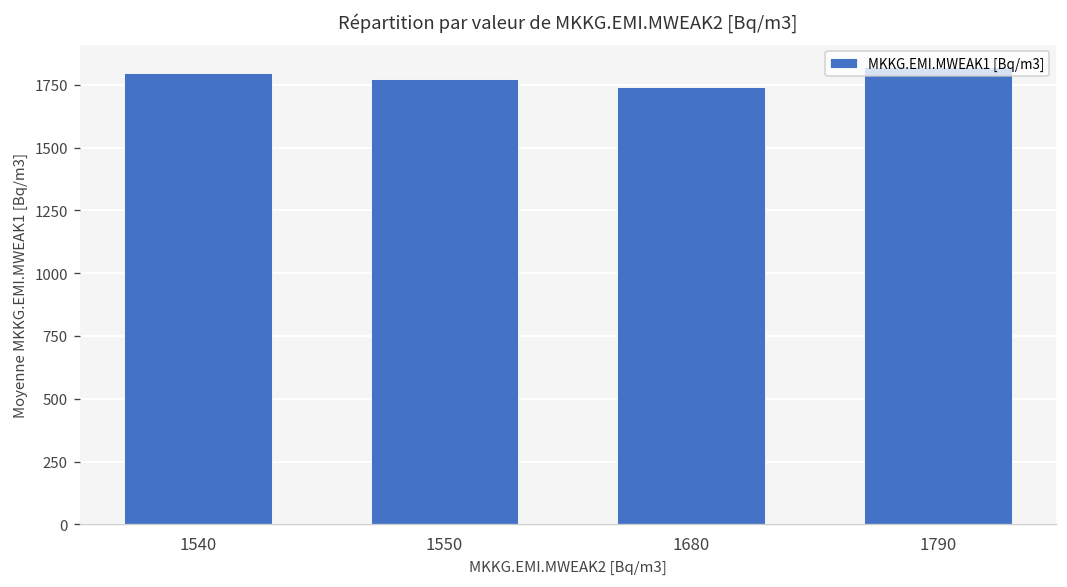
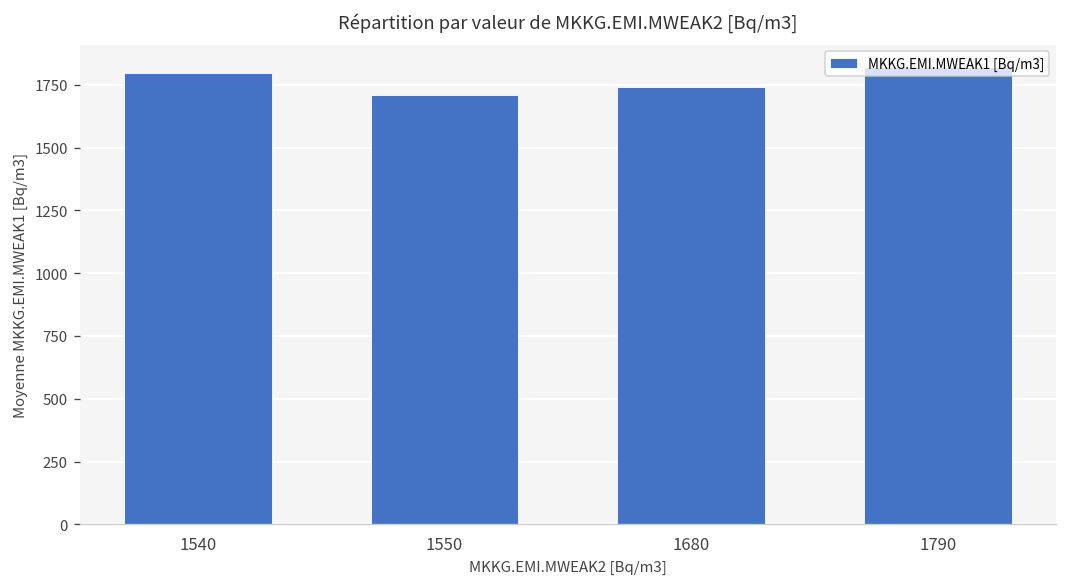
1550: 1770 -> 1710
